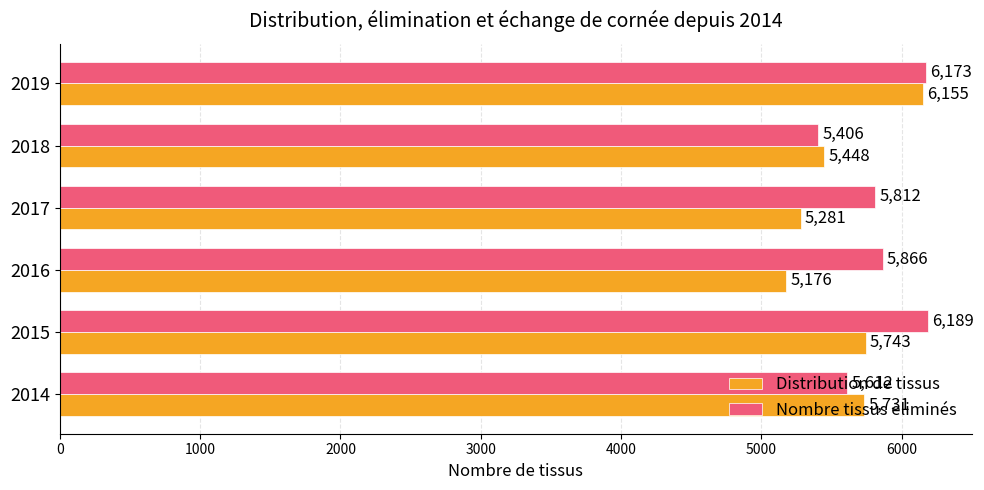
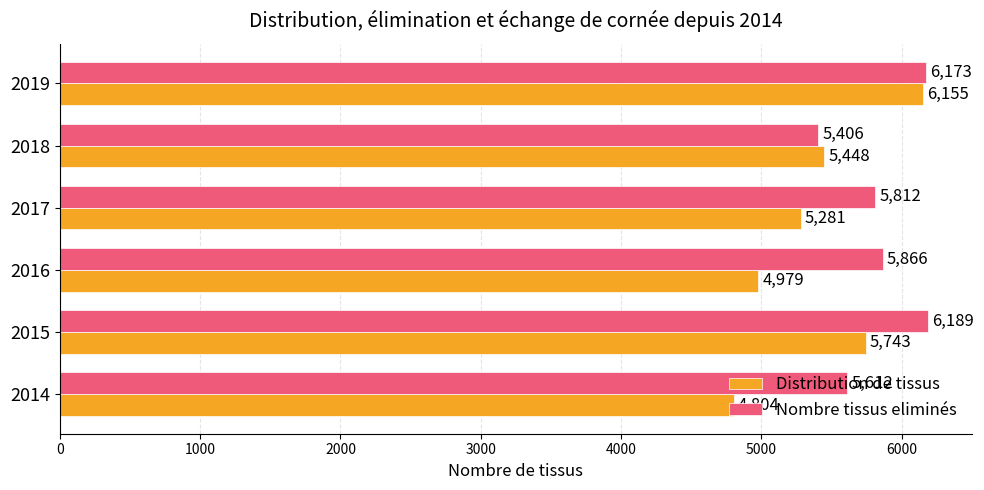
Distribution de tissus, 2016: 5,176 -> 4,979
Distribution de tissus, 2014: 5,731 -> 4,804
